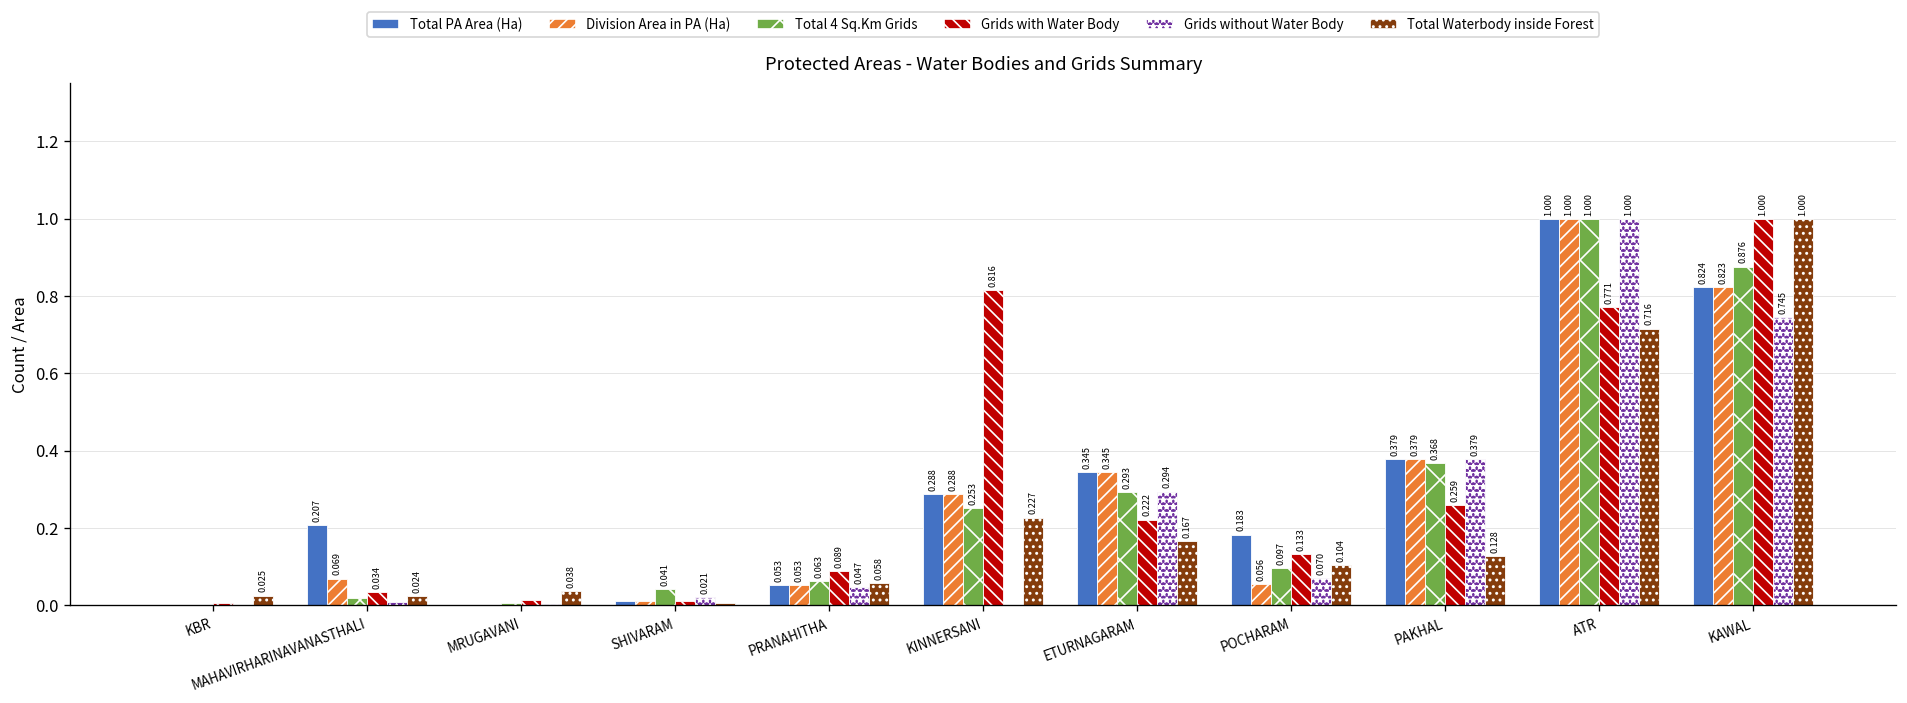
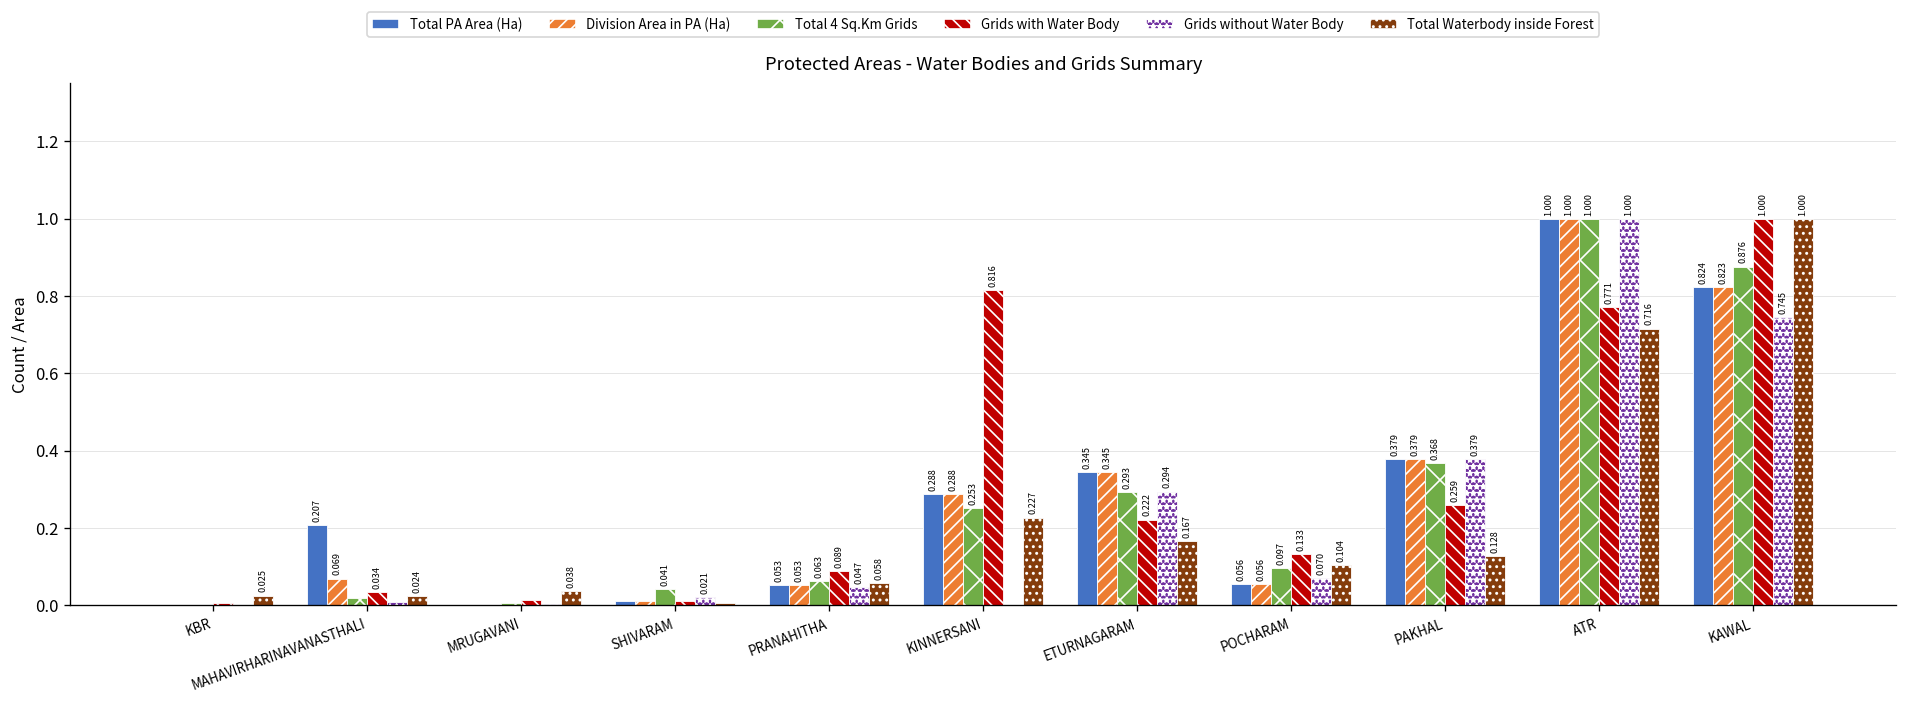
Total PA Area (Ha), POCHARAM: 0.183 -> 0.056
